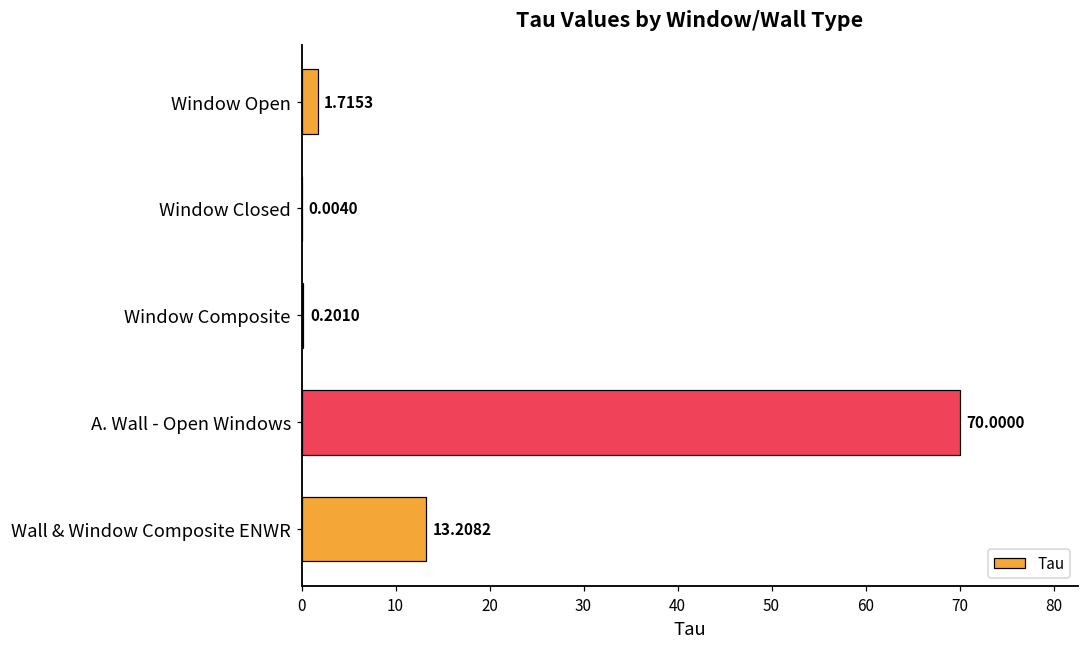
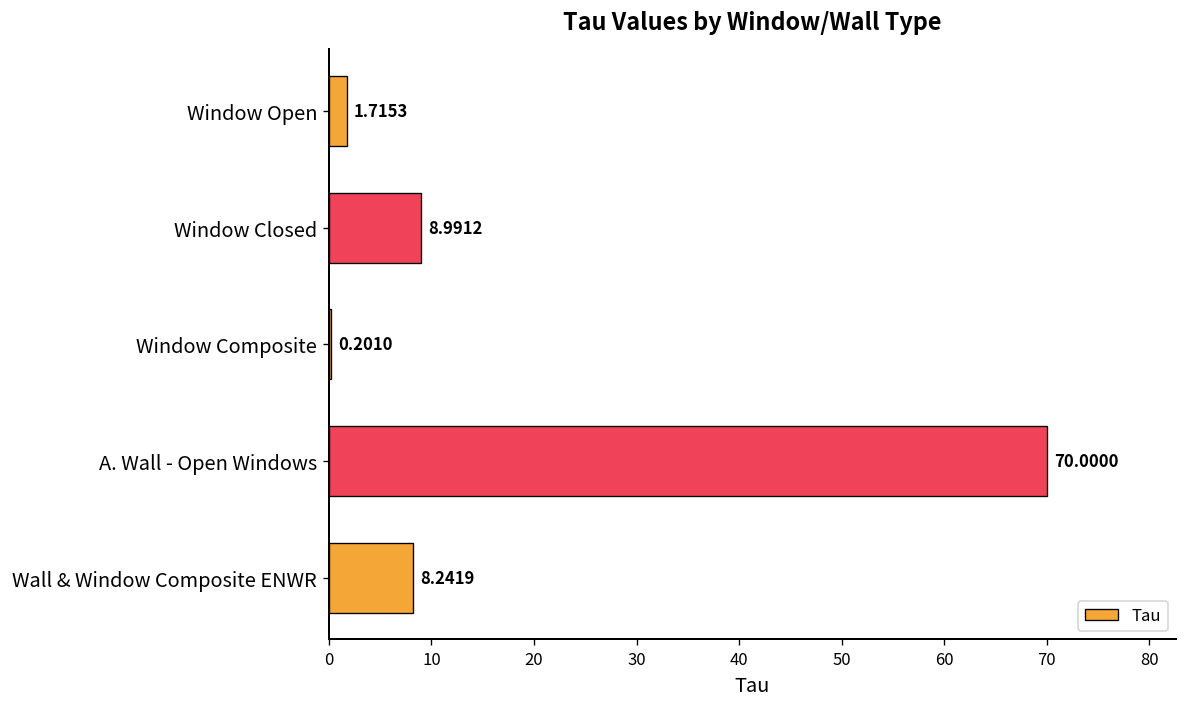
Window Closed: 0.0040 -> 8.9912
Wall & Window Composite ENWR: 13.2082 -> 8.2419
